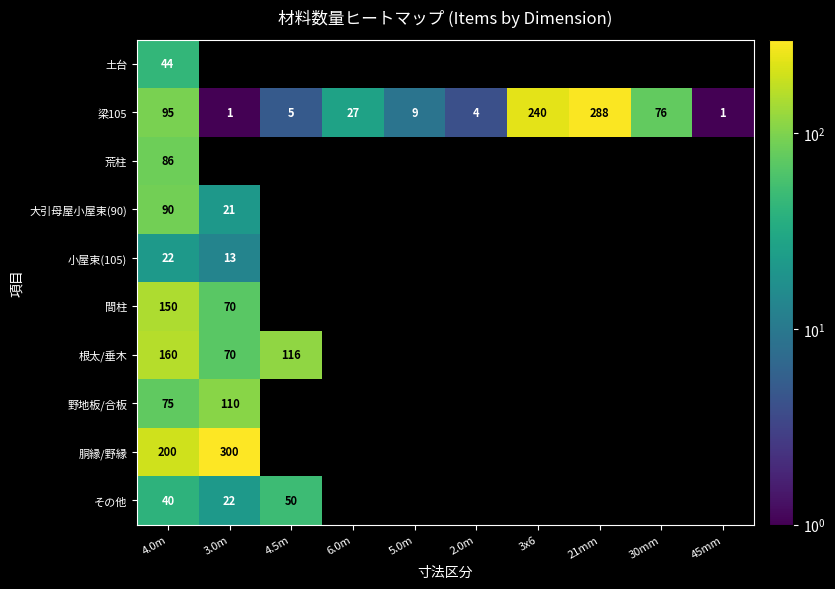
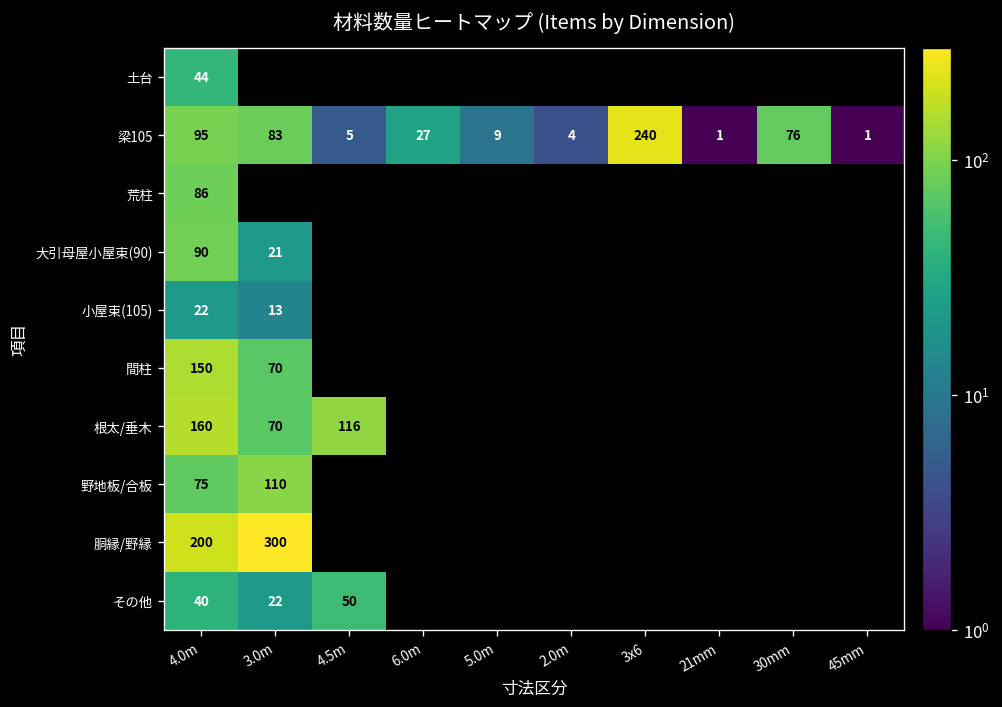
梁105, 3.0m: 1 -> 83
梁105, 21mm: 288 -> 1
